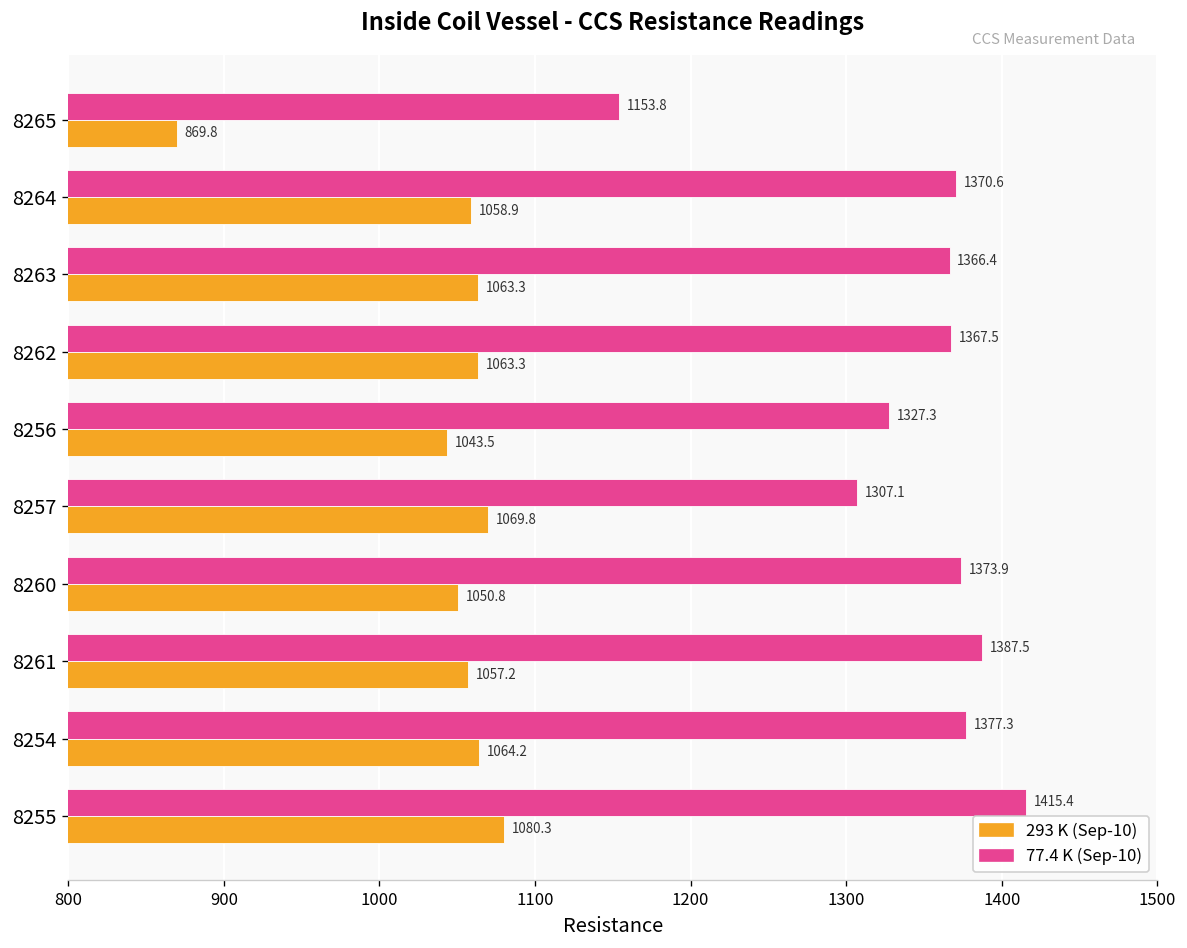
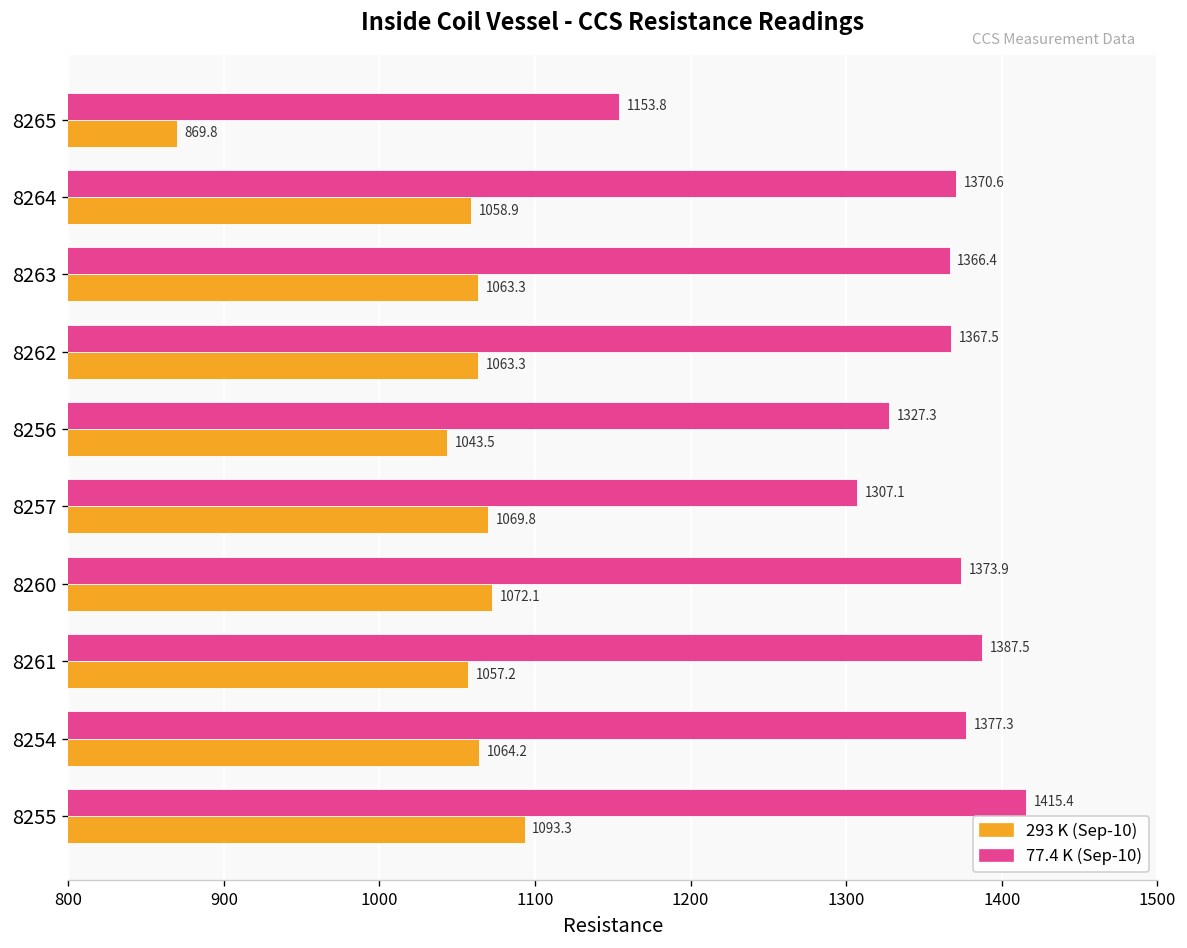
293 K (Sep-10), 8260: 1050.8 -> 1072.1
293 K (Sep-10), 8255: 1080.3 -> 1093.3
